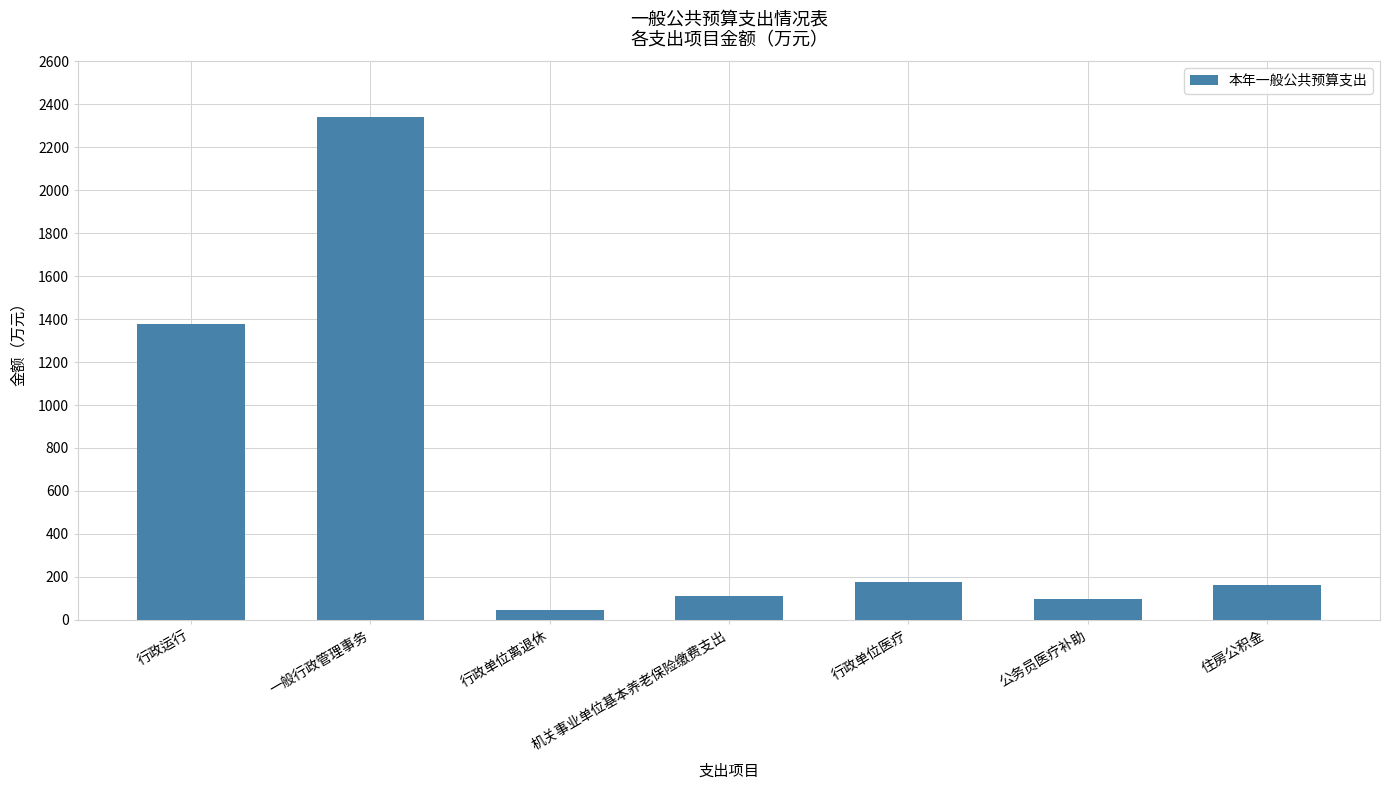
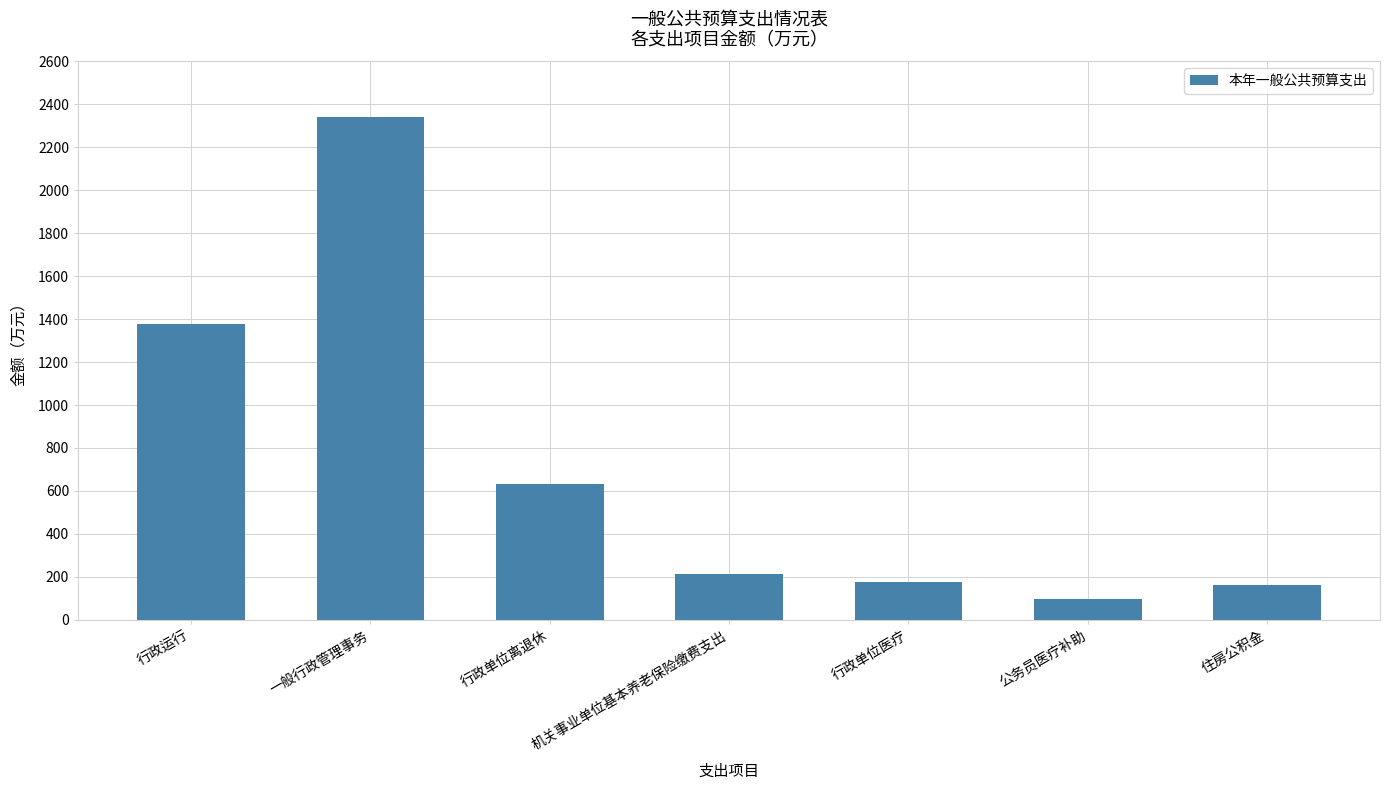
行政单位离退休: 50 -> 630
机关事业单位基本养老保险缴费支出: 110 -> 220
